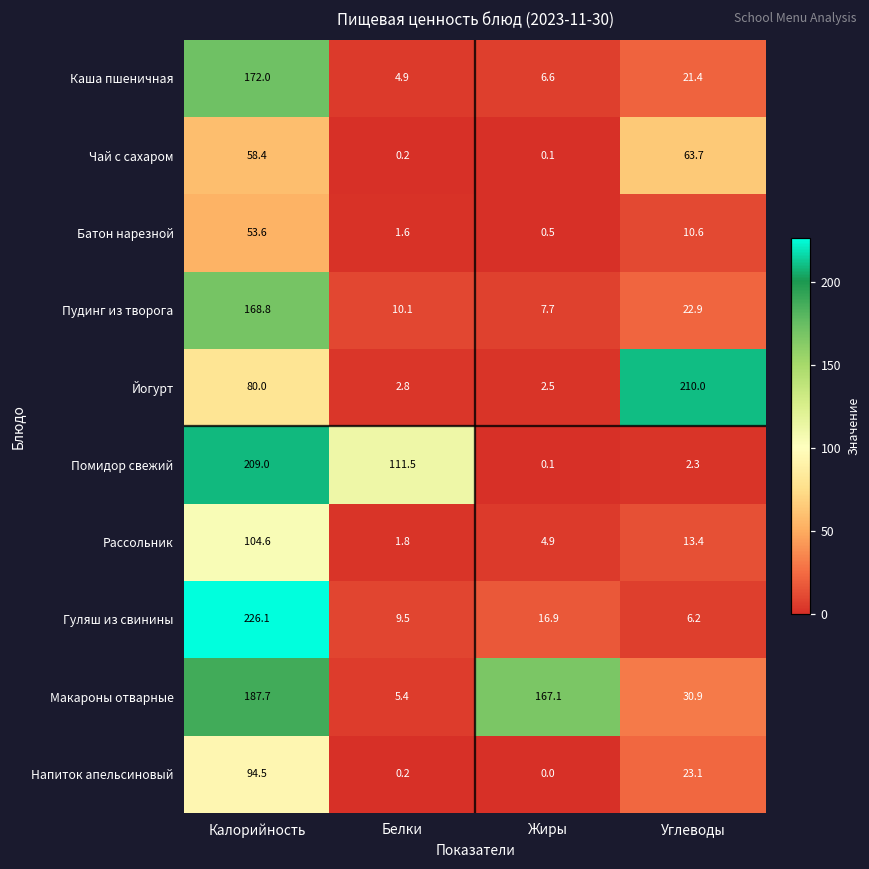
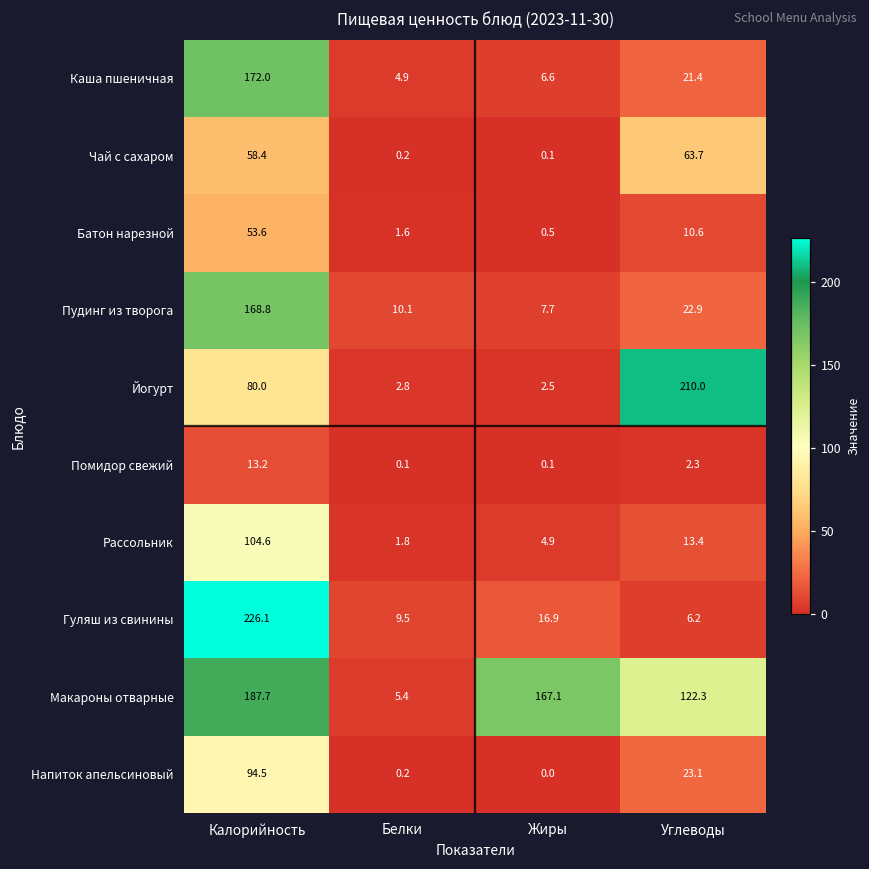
Помидор свежий, Калорийность: 209.0 -> 13.2
Помидор свежий, Белки: 111.5 -> 0.1
Макароны отварные, Углеводы: 30.9 -> 122.3
